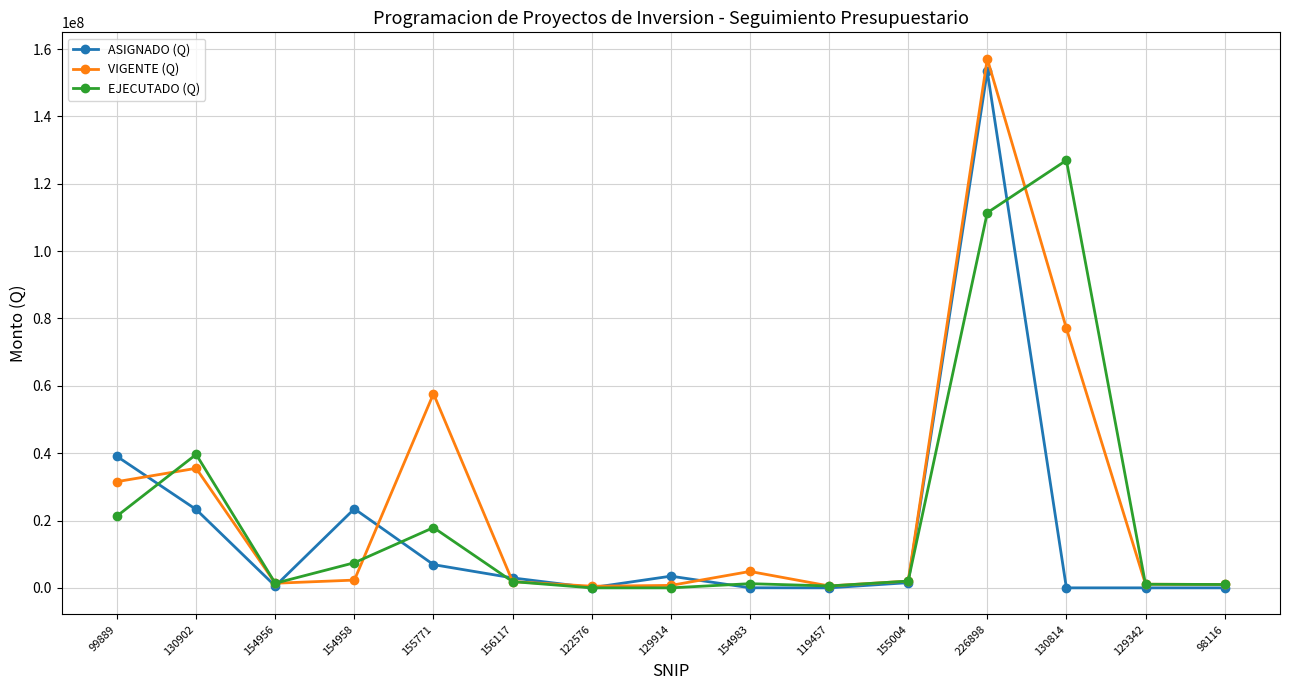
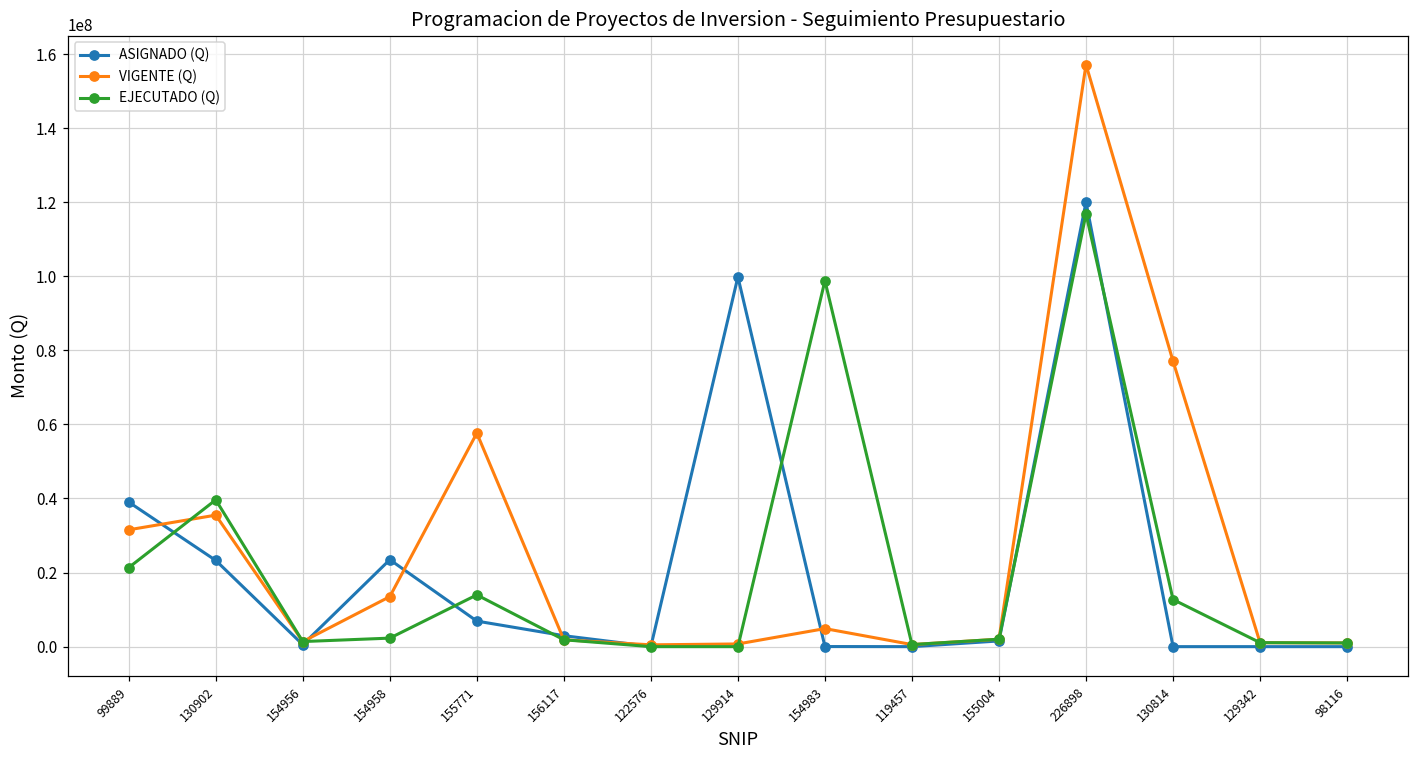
VIGENTE (Q), 154958: 2000000 -> 13000000
EJECUTADO (Q), 154958: 7000000 -> 2000000
EJECUTADO (Q), 155771: 18000000 -> 14000000
ASIGNADO (Q), 129914: 3000000 -> 100000000
EJECUTADO (Q), 154983: 1000000 -> 99000000
ASIGNADO (Q), 226898: 153000000 -> 120000000
EJECUTADO (Q), 226898: 111000000 -> 117000000
EJECUTADO (Q), 130814: 127000000 -> 13000000
